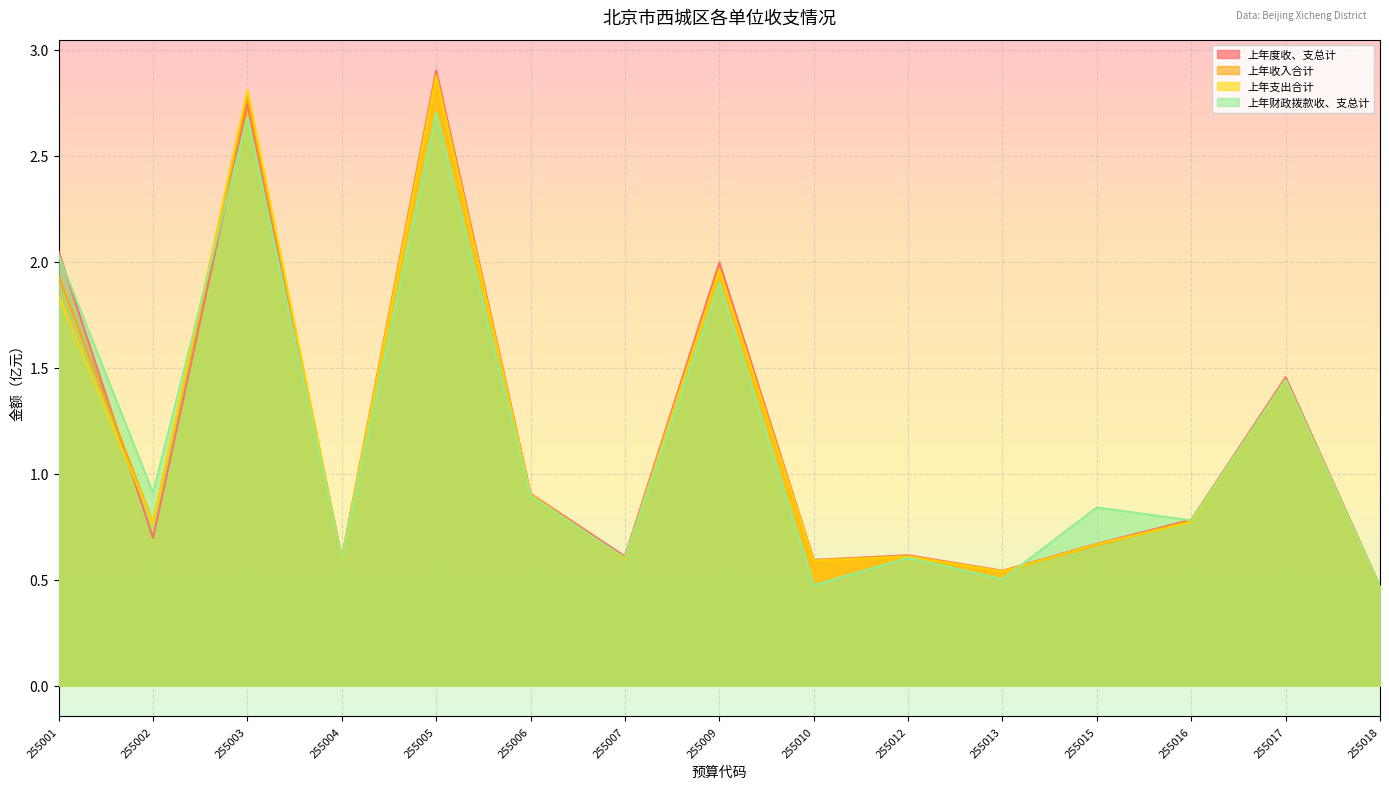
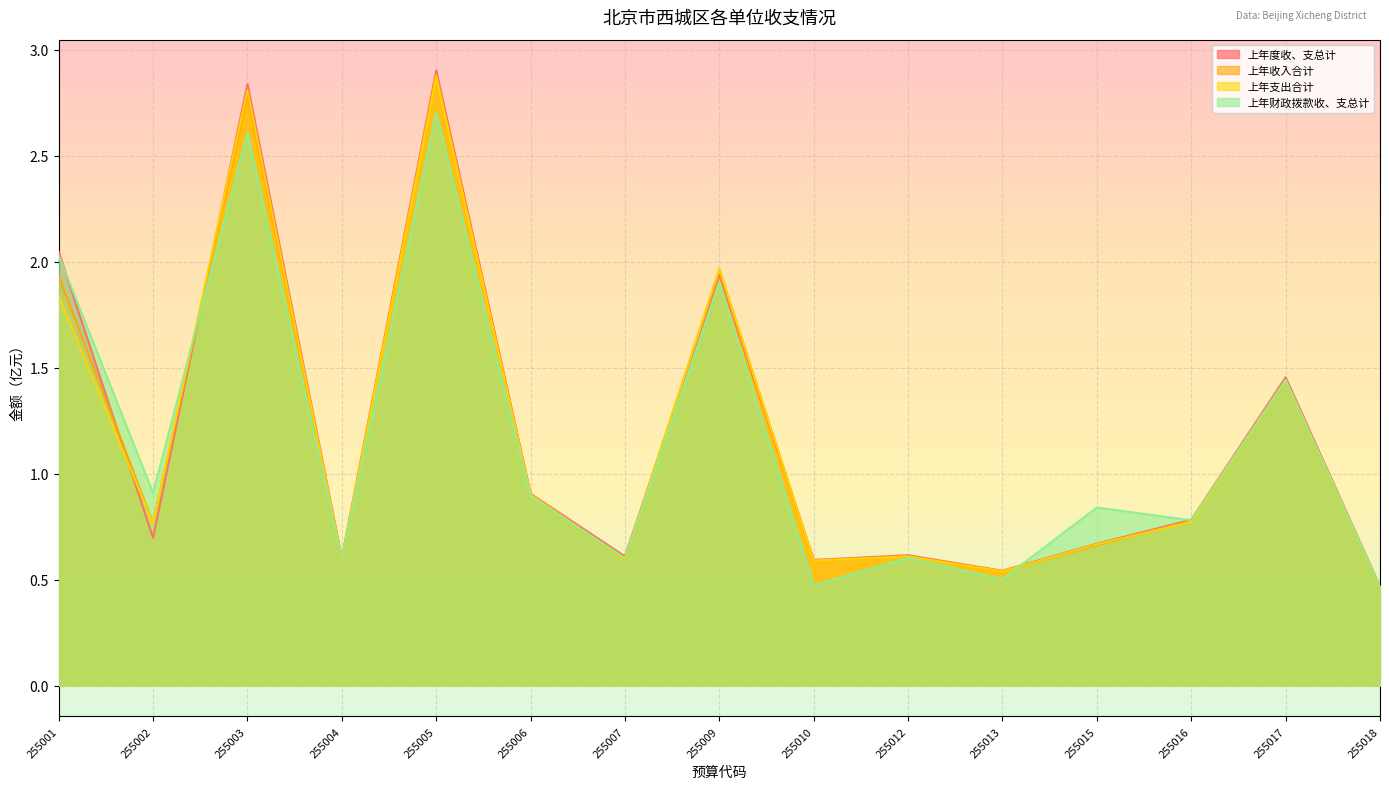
上年度收、支总计, 255003: 2.74 -> 2.84
上年财政拨款收、支总计, 255003: 2.68 -> 2.61
上年度收、支总计, 255009: 2.00 -> 1.94
